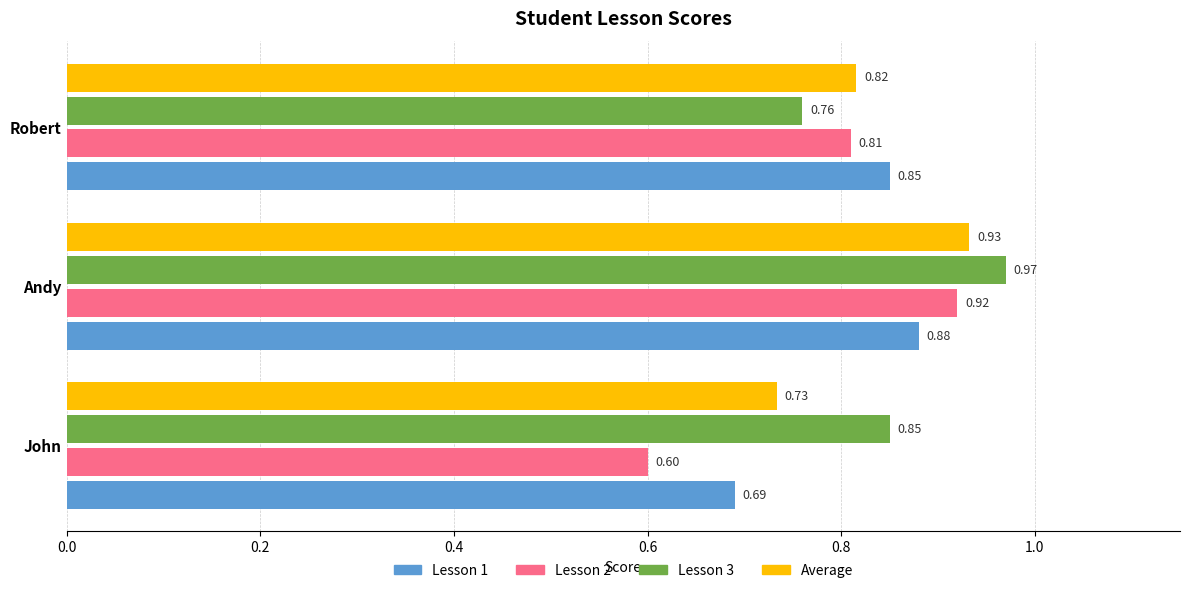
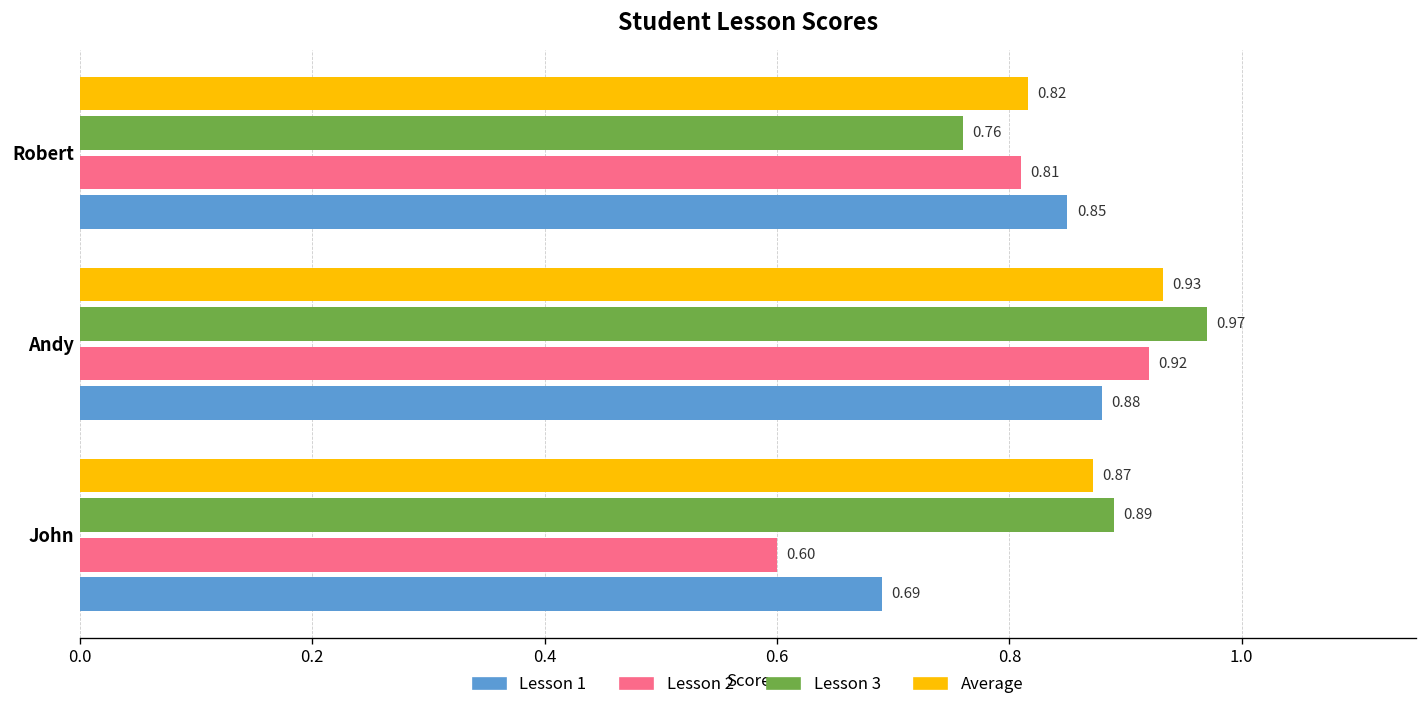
Average, John: 0.73 -> 0.87
Lesson 3, John: 0.85 -> 0.89
